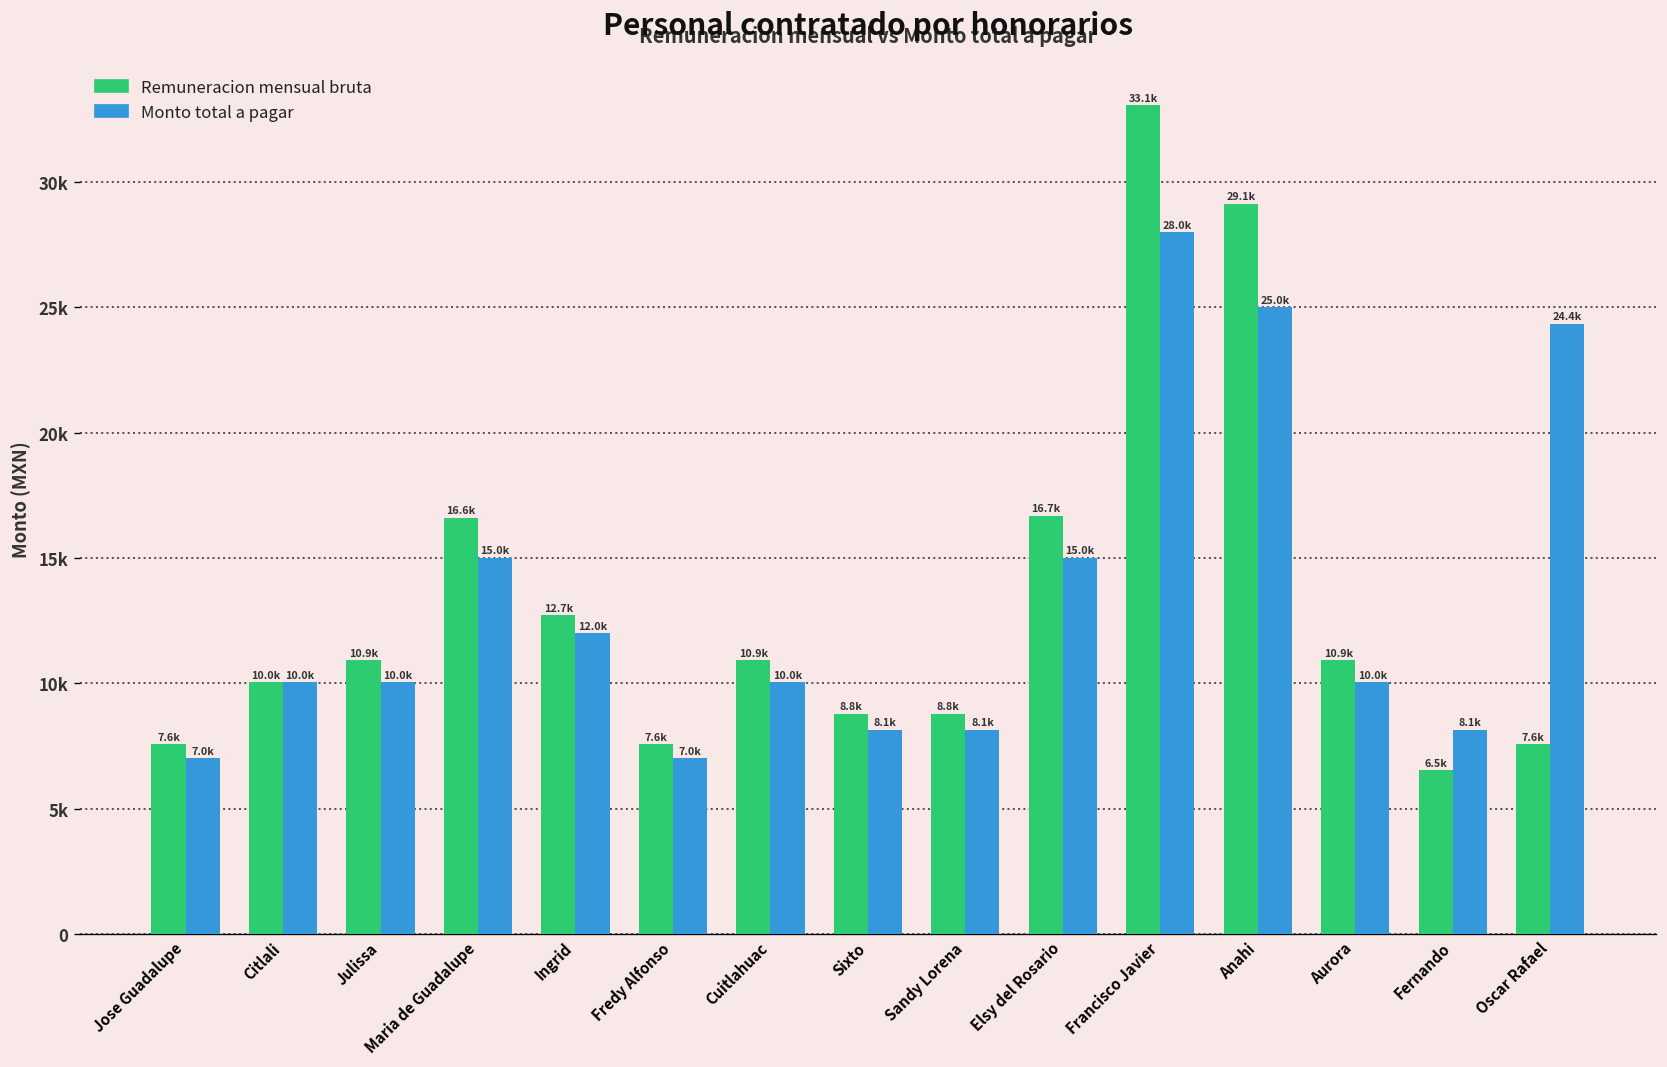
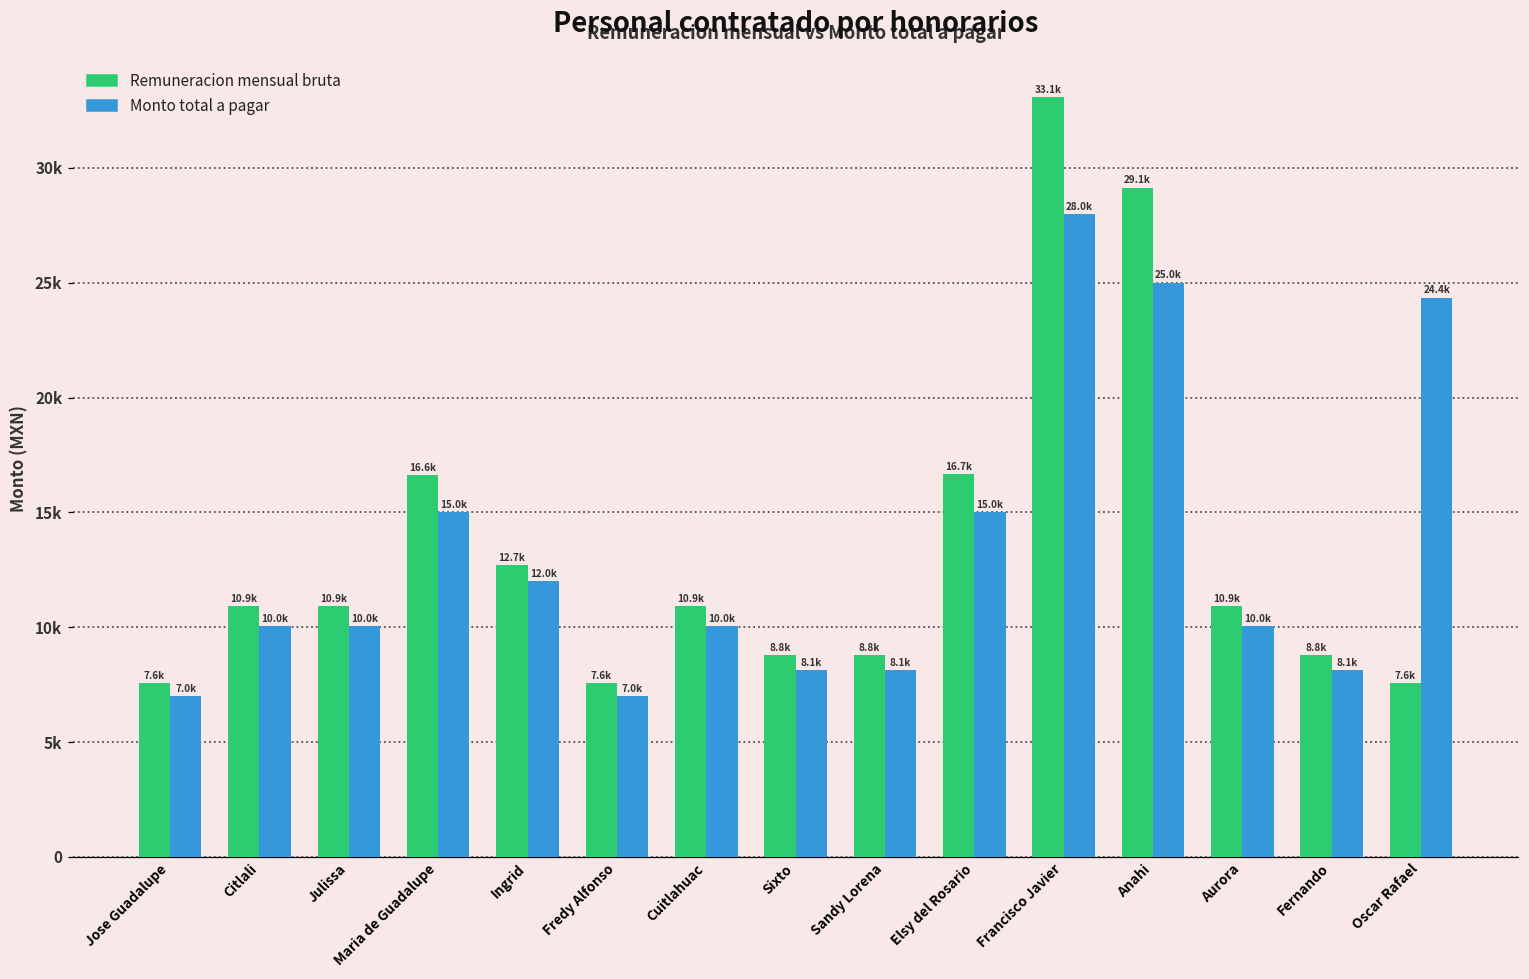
Remuneracion mensual bruta, Citlali: 10.0k -> 10.9k
Remuneracion mensual bruta, Fernando: 6.5k -> 8.8k
